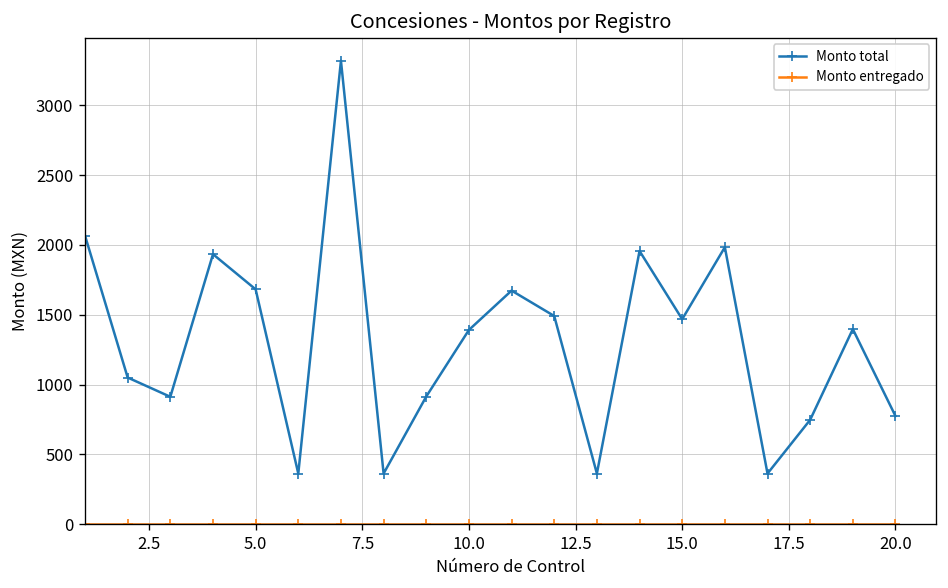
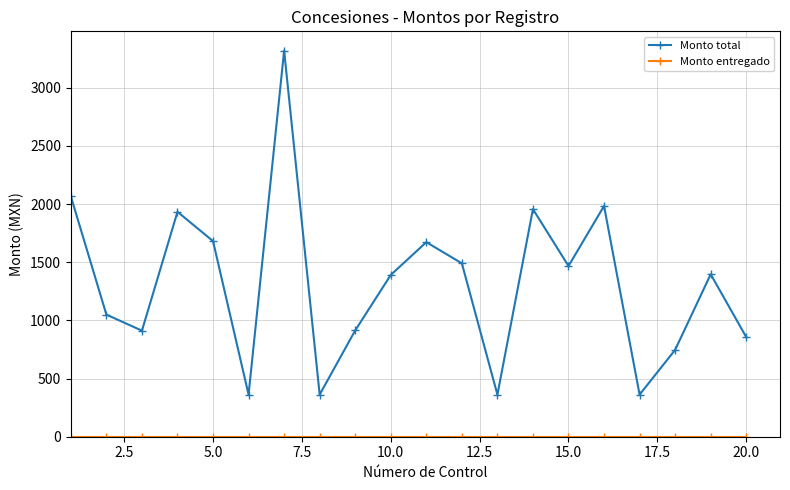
Monto total, 20.0: 770 -> 860
